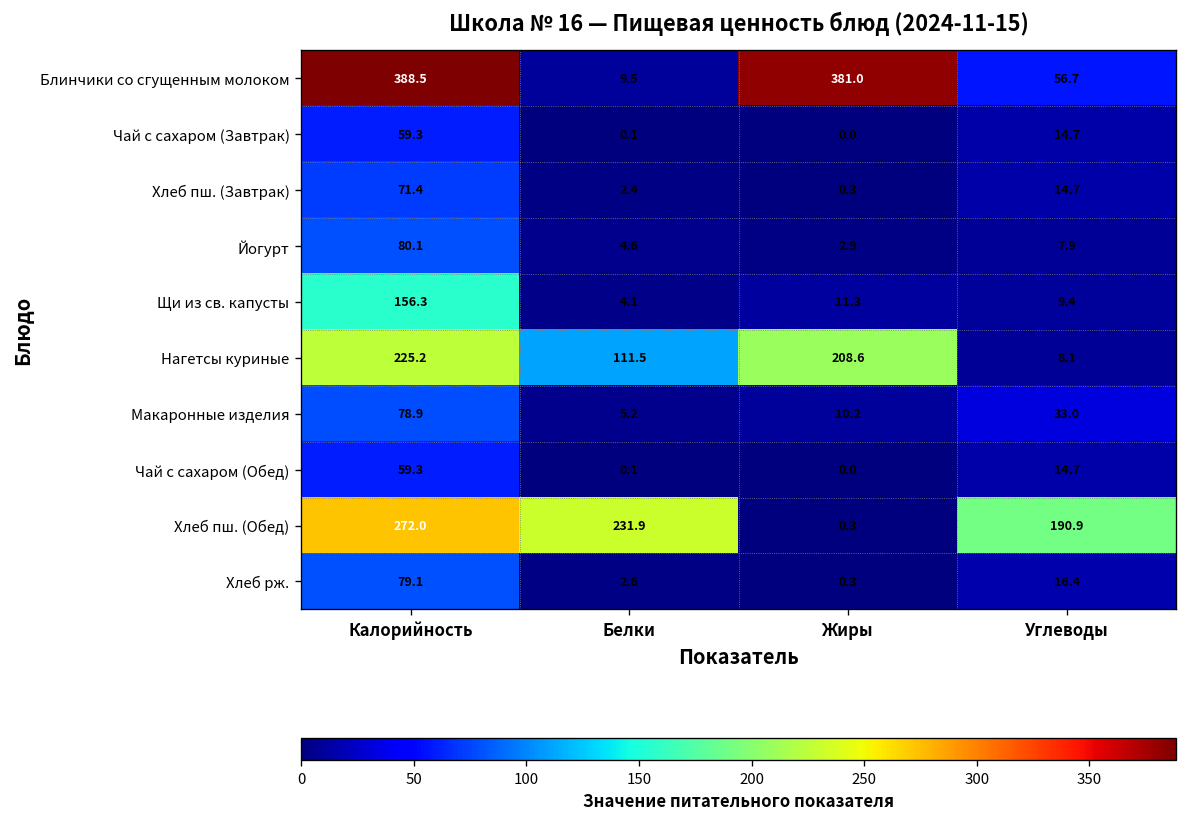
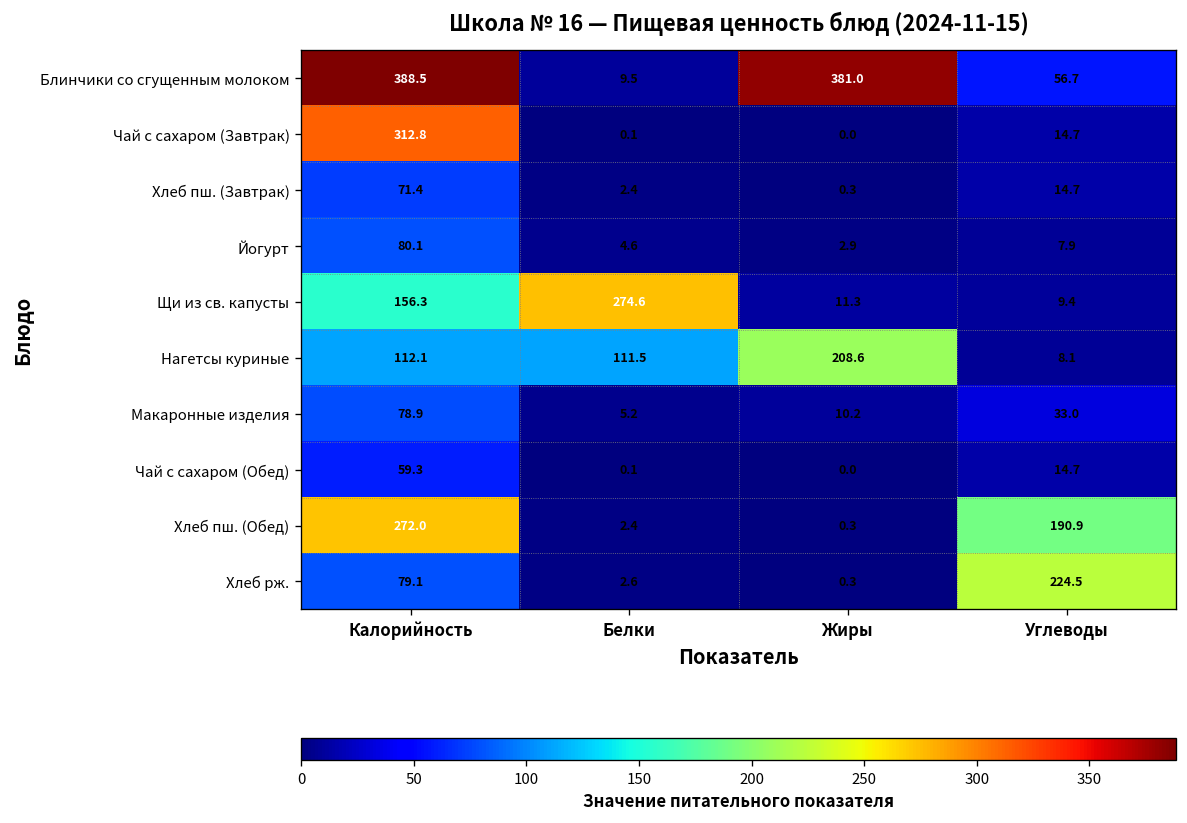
Чай с сахаром (Завтрак), Калорийность: 59.3 -> 312.8
Щи из св. капусты, Белки: 4.1 -> 274.6
Нагетсы куриные, Калорийность: 225.2 -> 112.1
Хлеб пш. (Обед), Белки: 231.9 -> 2.4
Хлеб рж., Углеводы: 16.4 -> 224.5
